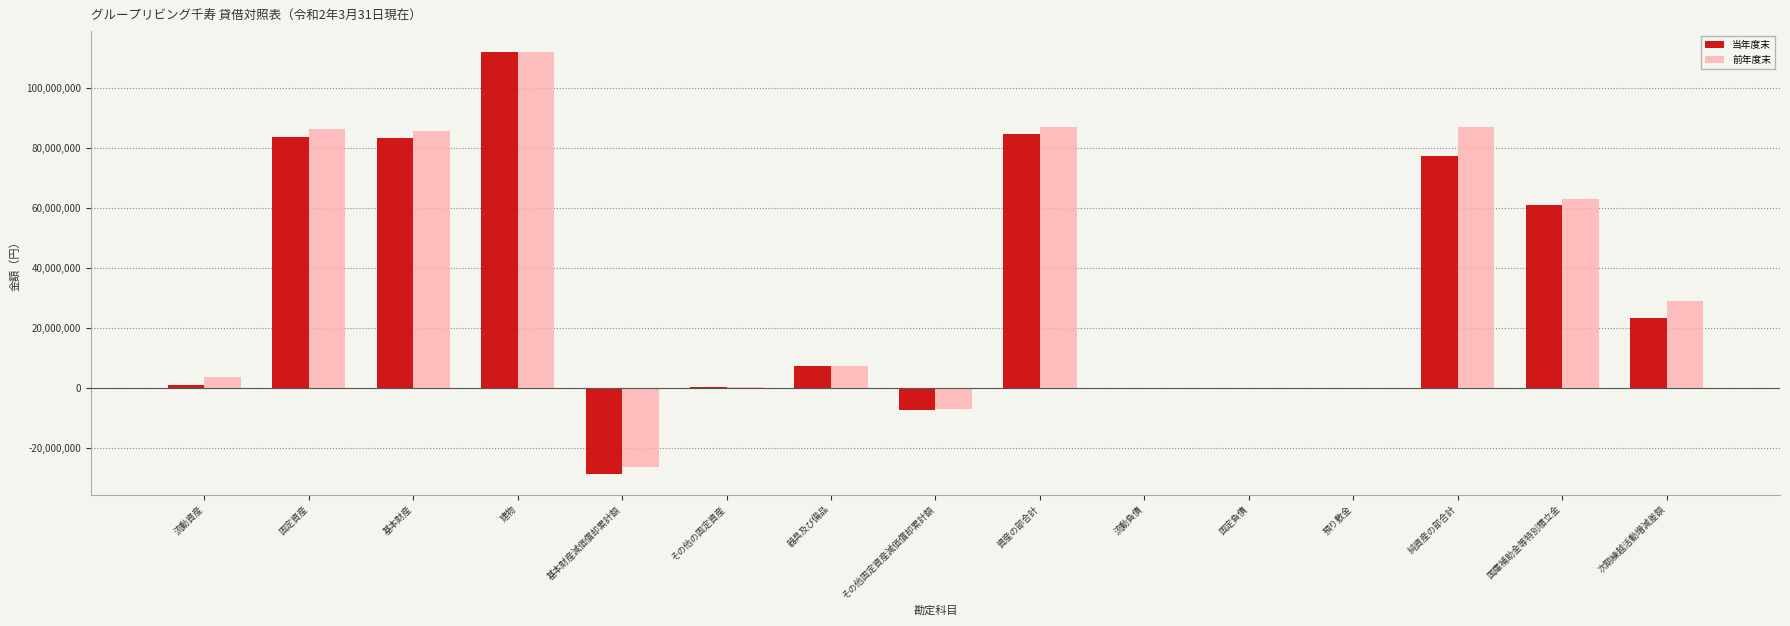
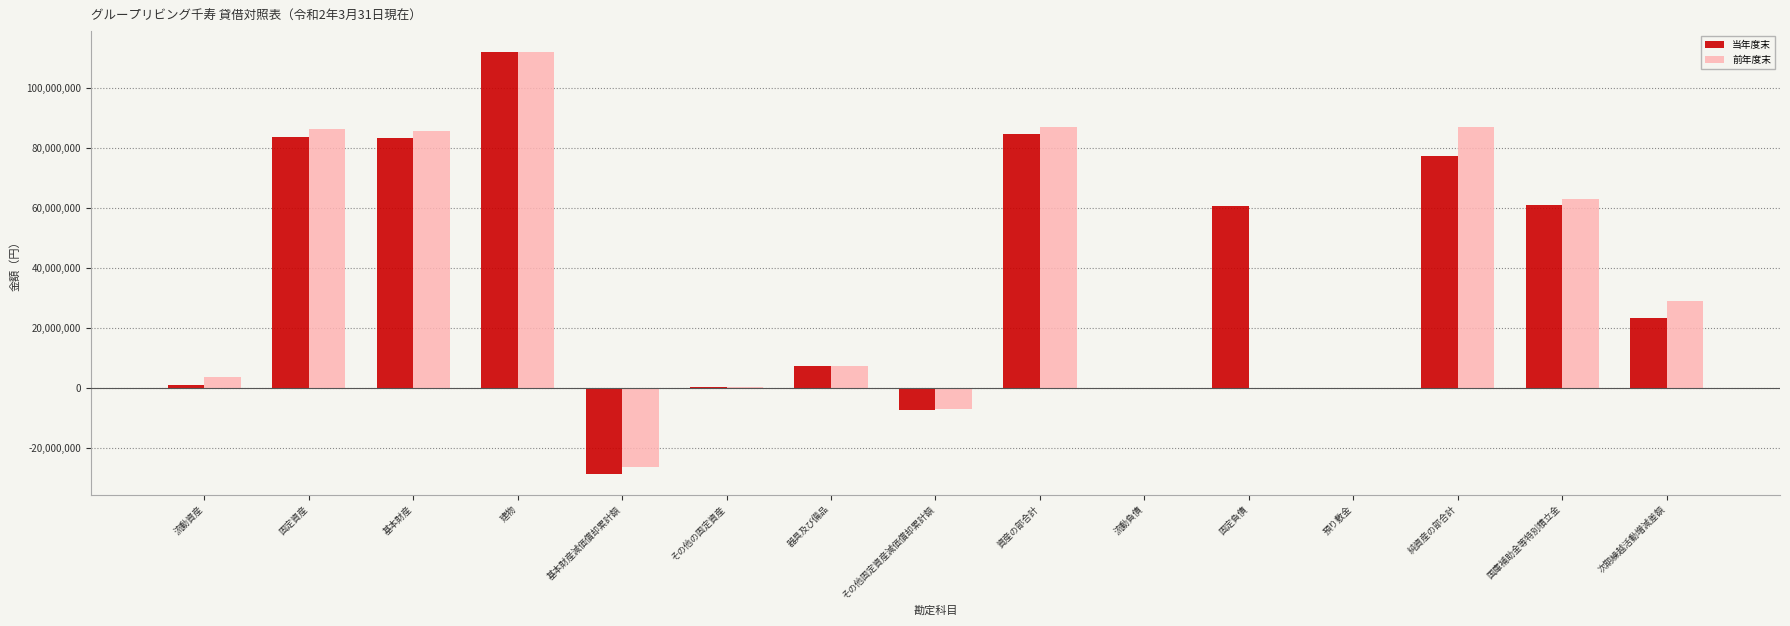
当年度末, 固定負債: 0 -> 61,000,000
